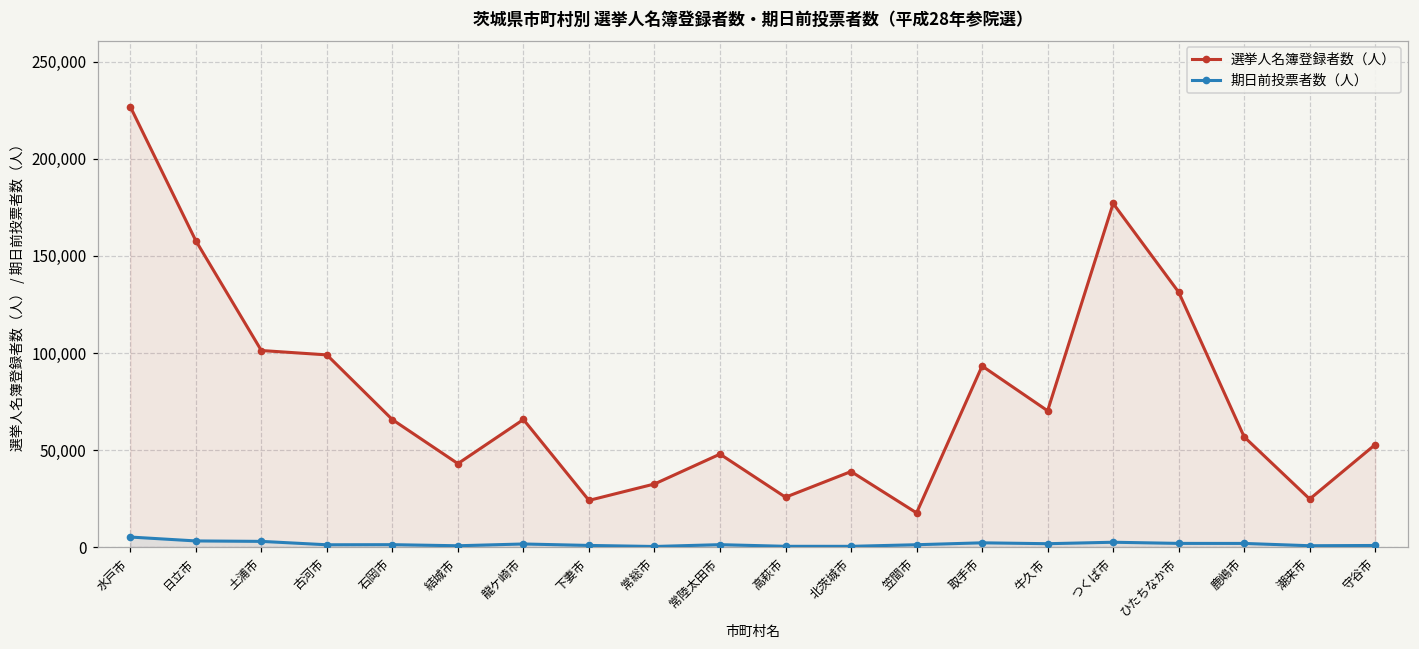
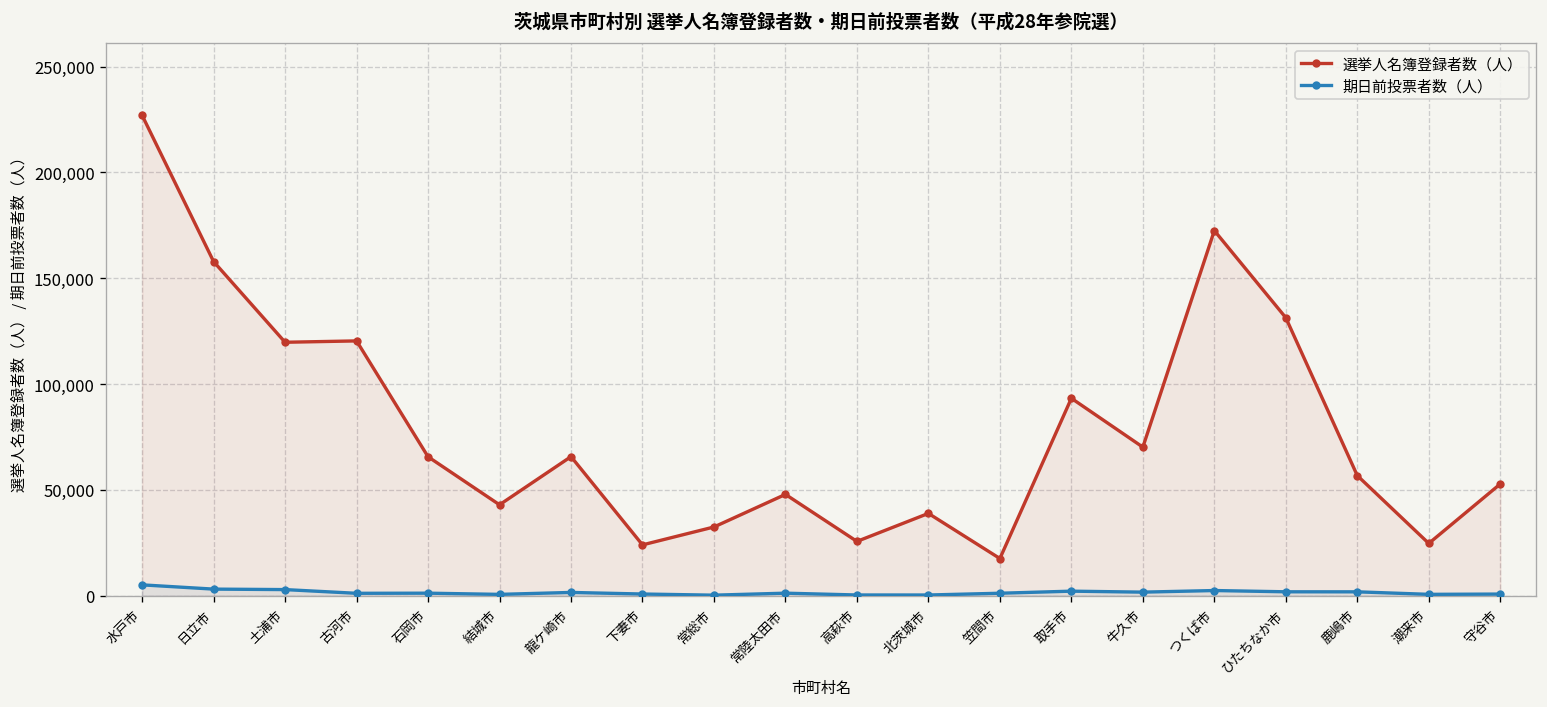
選挙人名簿登録者数（人）, 土浦市: 101,000 -> 120,000
選挙人名簿登録者数（人）, 古河市: 99,000 -> 120,000
選挙人名簿登録者数（人）, つくば市: 177,000 -> 173,000
